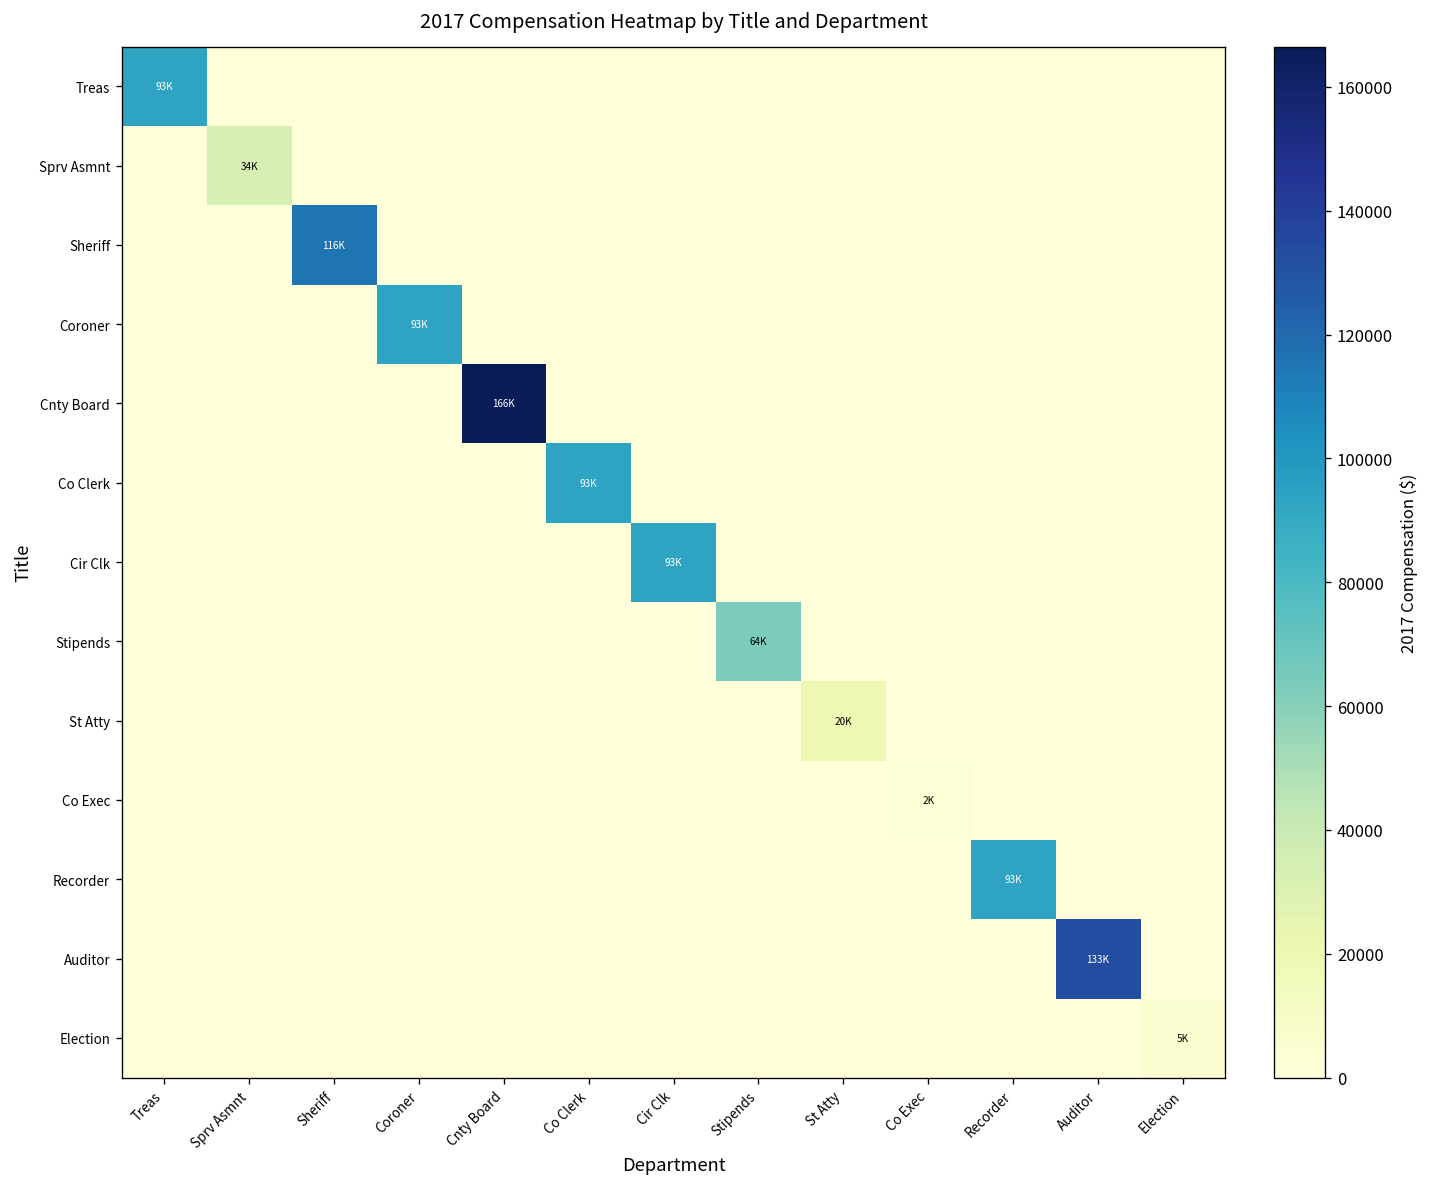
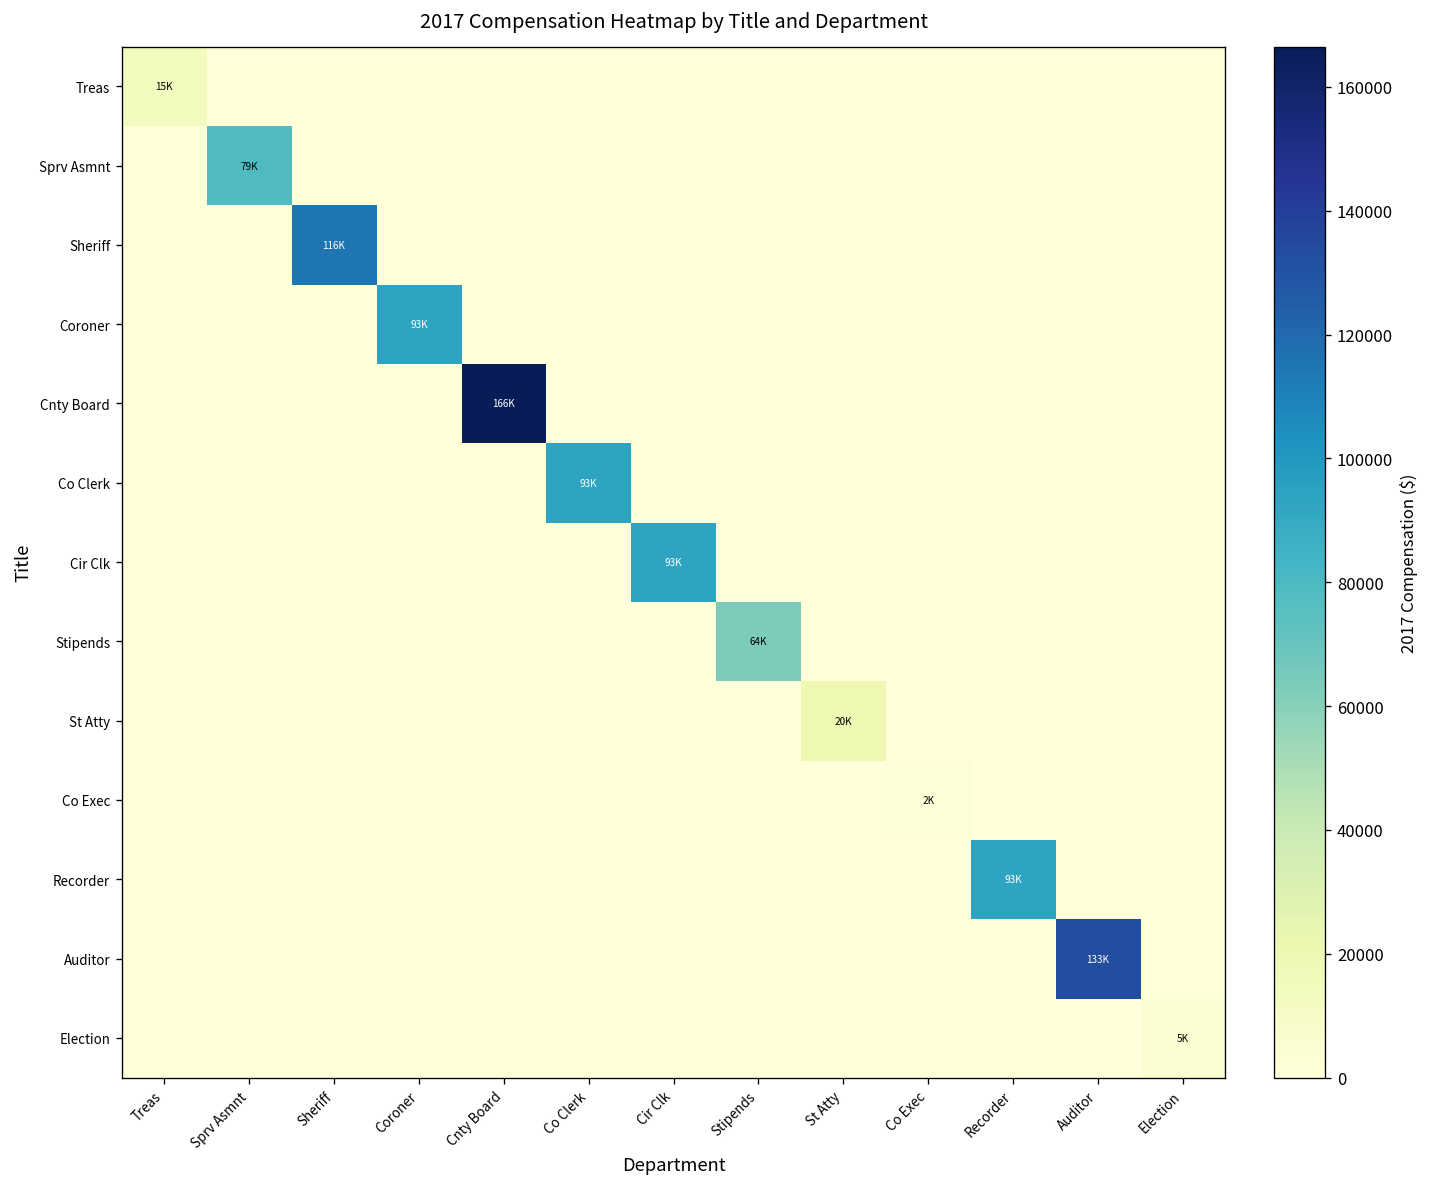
Treas, Treas: 93K -> 15K
Sprv Asmnt, Sprv Asmnt: 34K -> 79K
